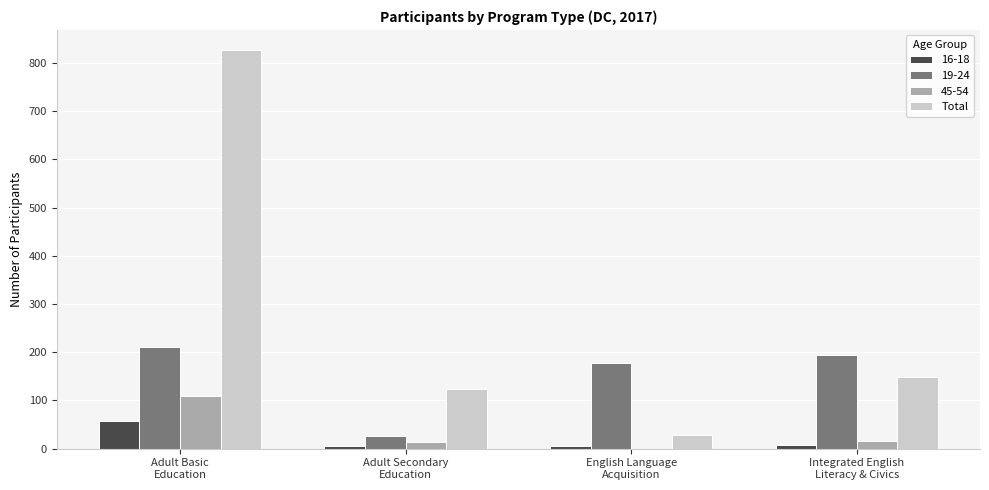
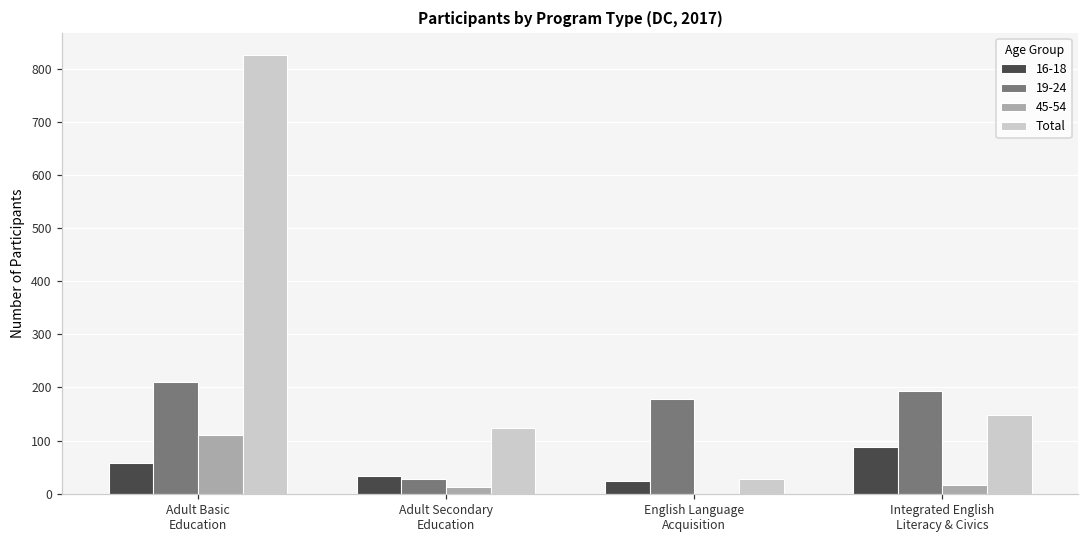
16-18, Adult Secondary Education: 10 -> 30
16-18, English Language Acquisition: 10 -> 20
16-18, Integrated English Literacy & Civics: 10 -> 90
